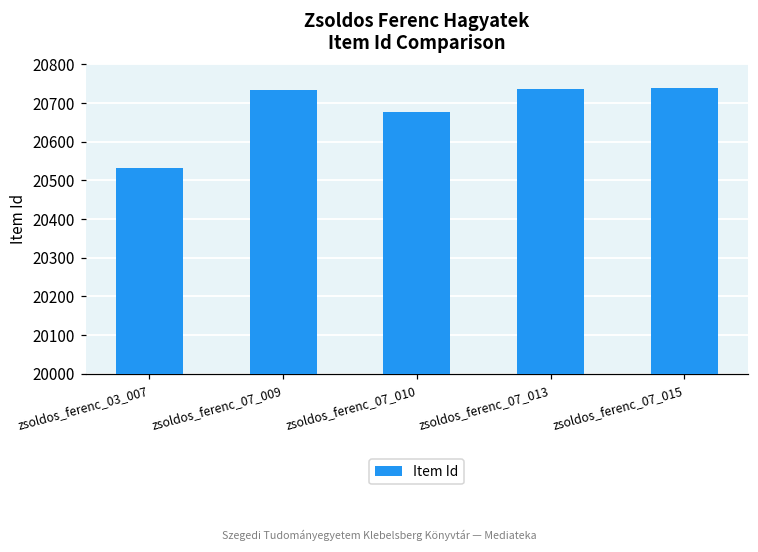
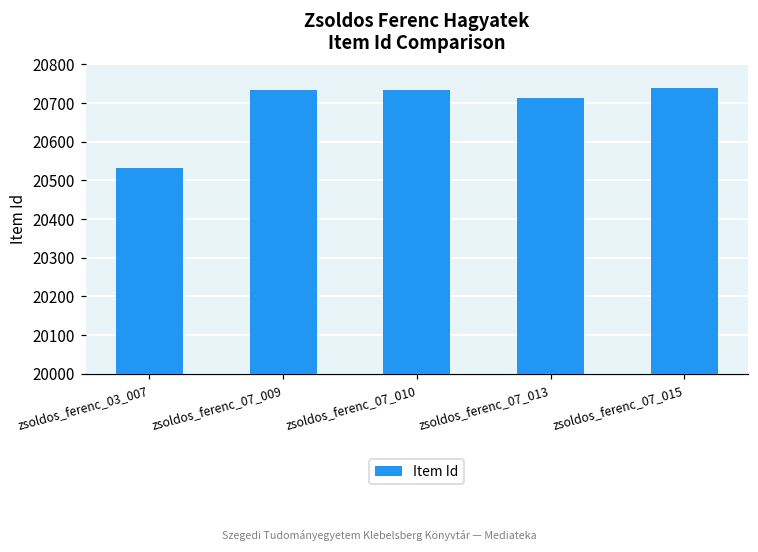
zsoldos_ferenc_07_010: 20680 -> 20730
zsoldos_ferenc_07_013: 20740 -> 20710
